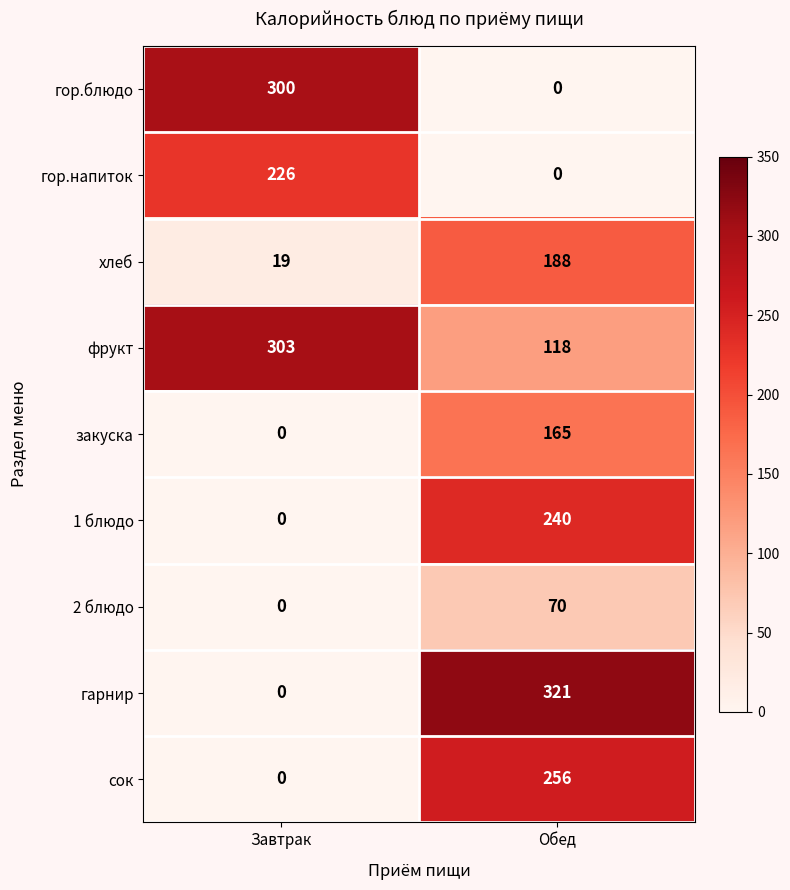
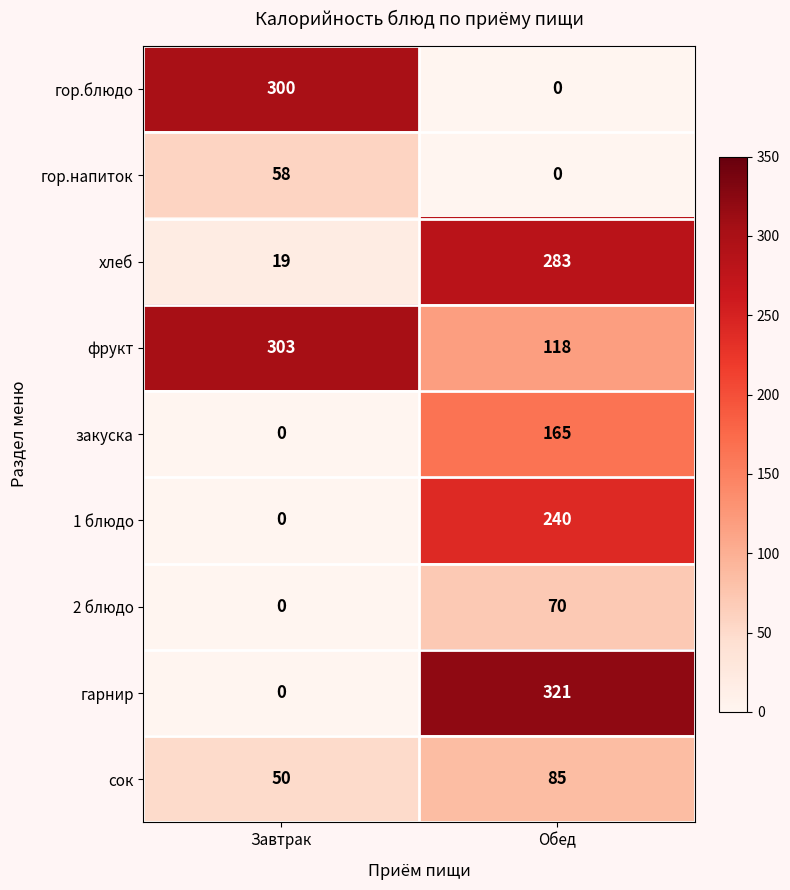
гор.напиток, Завтрак: 226 -> 58
хлеб, Обед: 188 -> 283
сок, Завтрак: 0 -> 50
сок, Обед: 256 -> 85
